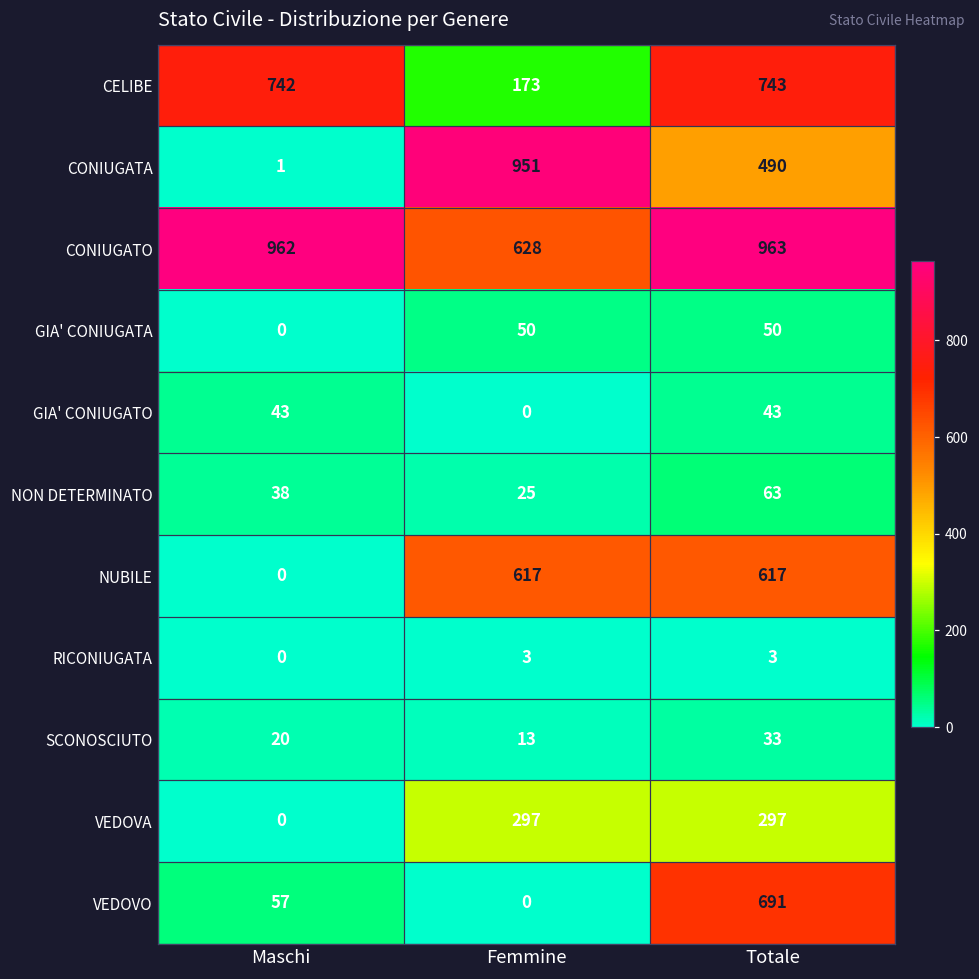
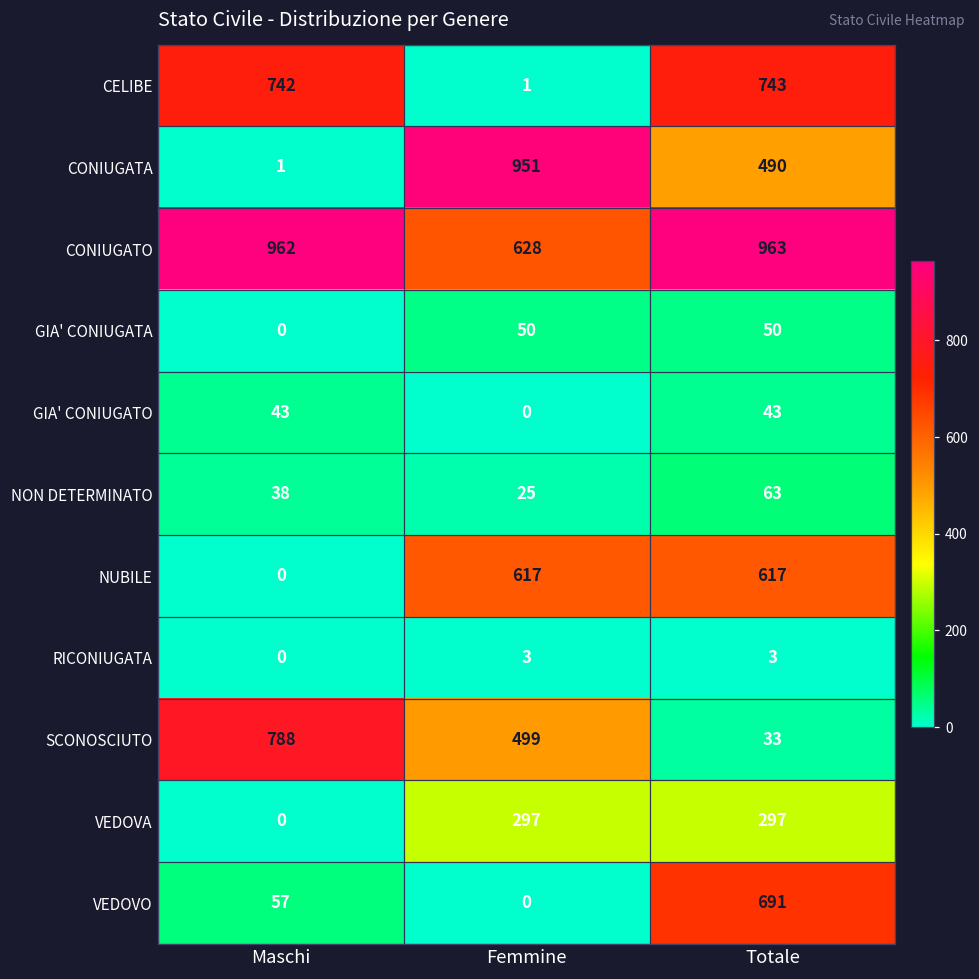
CELIBE, Femmine: 173 -> 1
SCONOSCIUTO, Maschi: 20 -> 788
SCONOSCIUTO, Femmine: 13 -> 499
